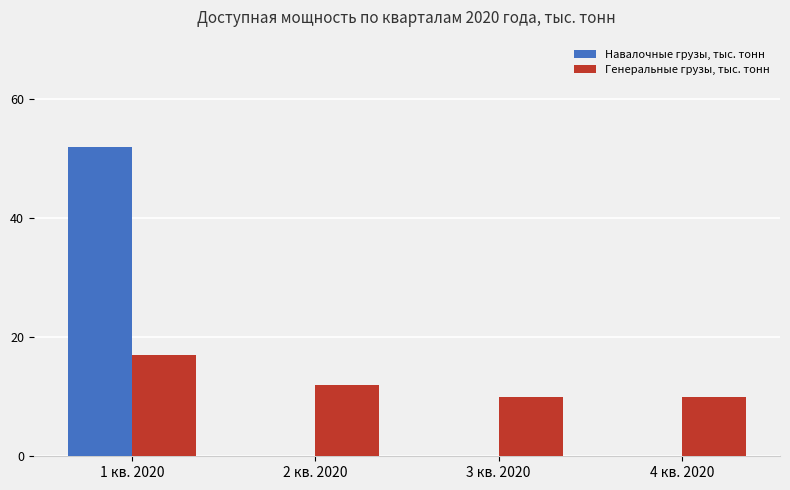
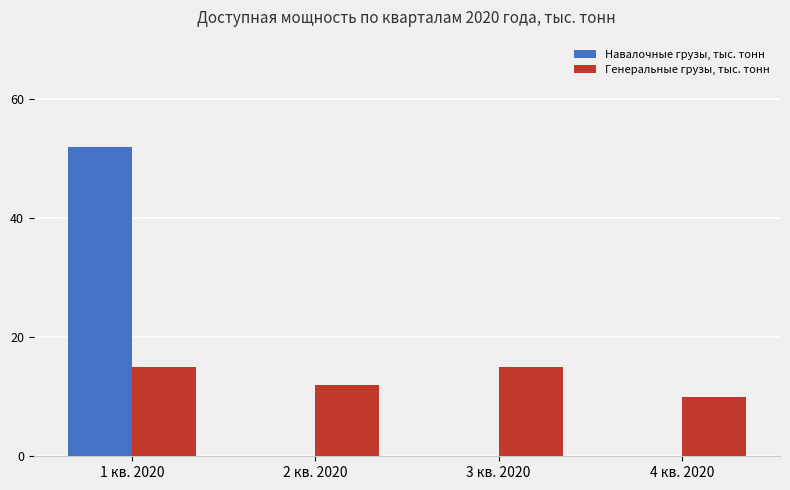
Генеральные грузы, тыс. тонн, 1 кв. 2020: 17 -> 15
Генеральные грузы, тыс. тонн, 3 кв. 2020: 10 -> 15
